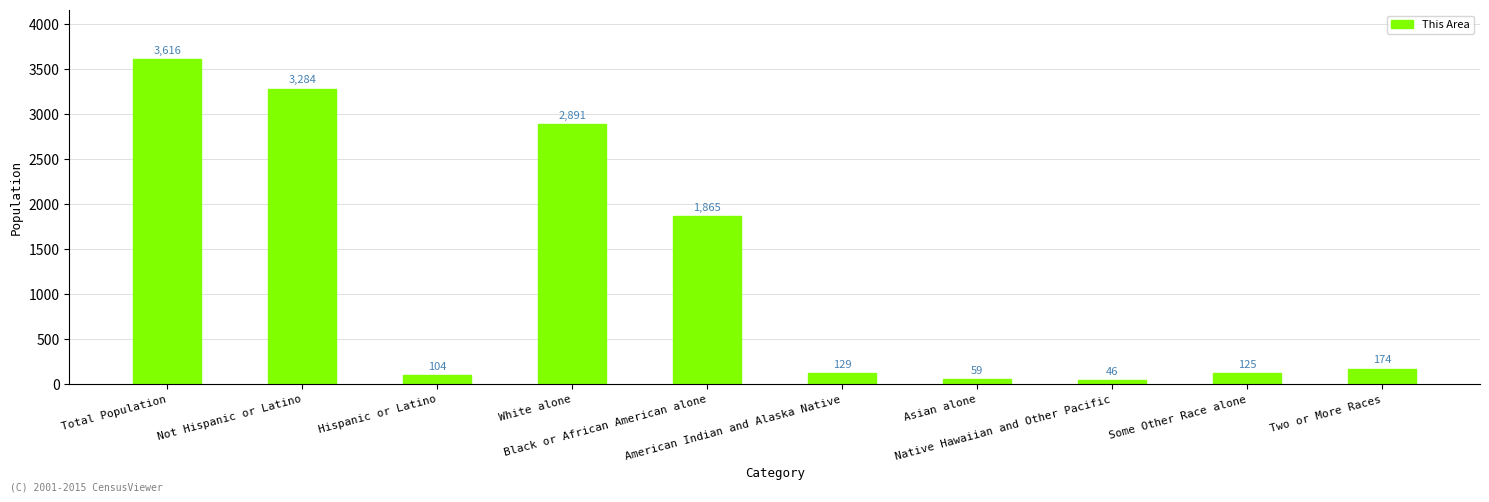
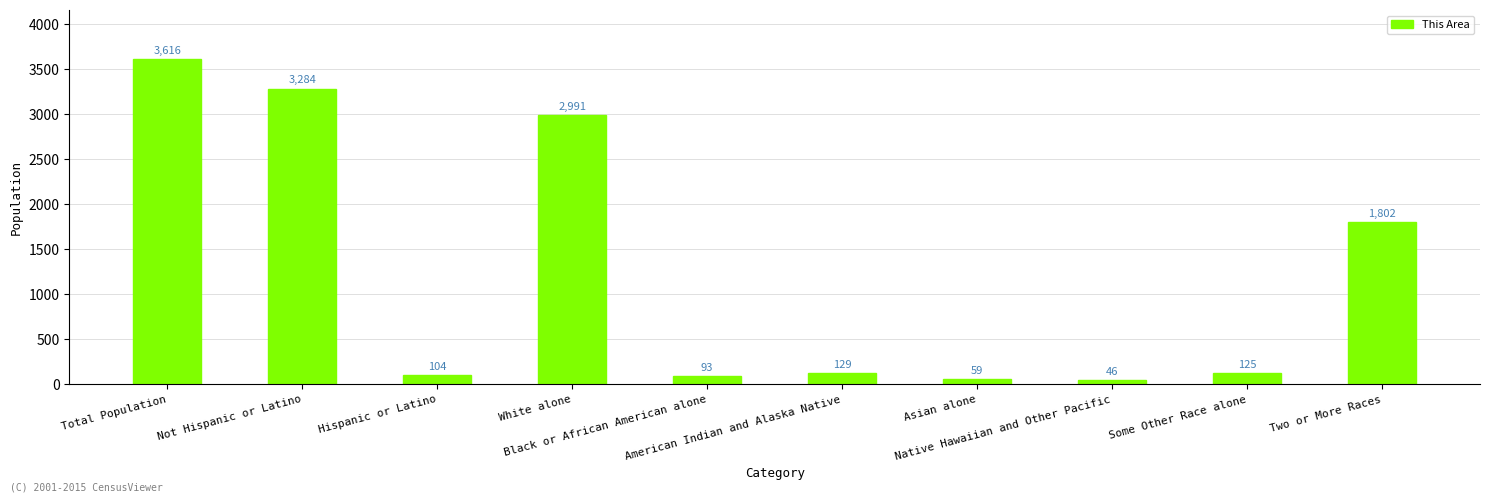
White alone: 2,891 -> 2,991
Black or African American alone: 1,865 -> 93
Two or More Races: 174 -> 1,802
